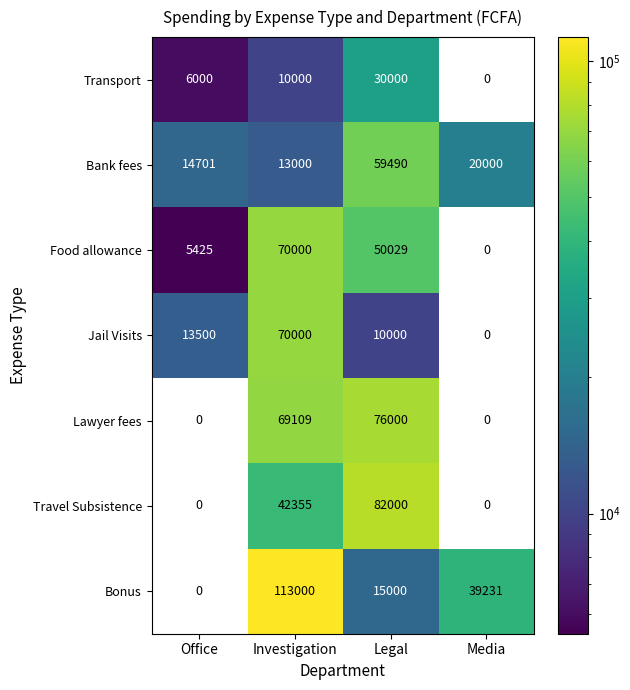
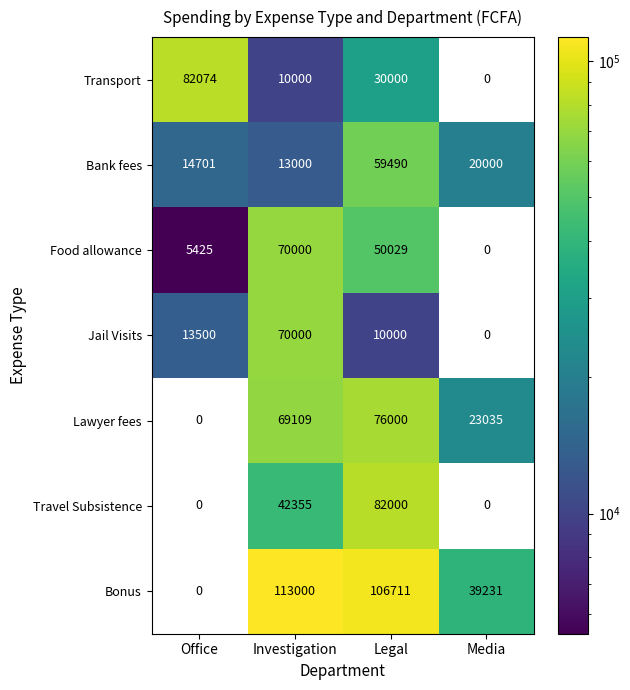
Transport, Office: 6000 -> 82074
Lawyer fees, Media: 0 -> 23035
Bonus, Legal: 15000 -> 106711
